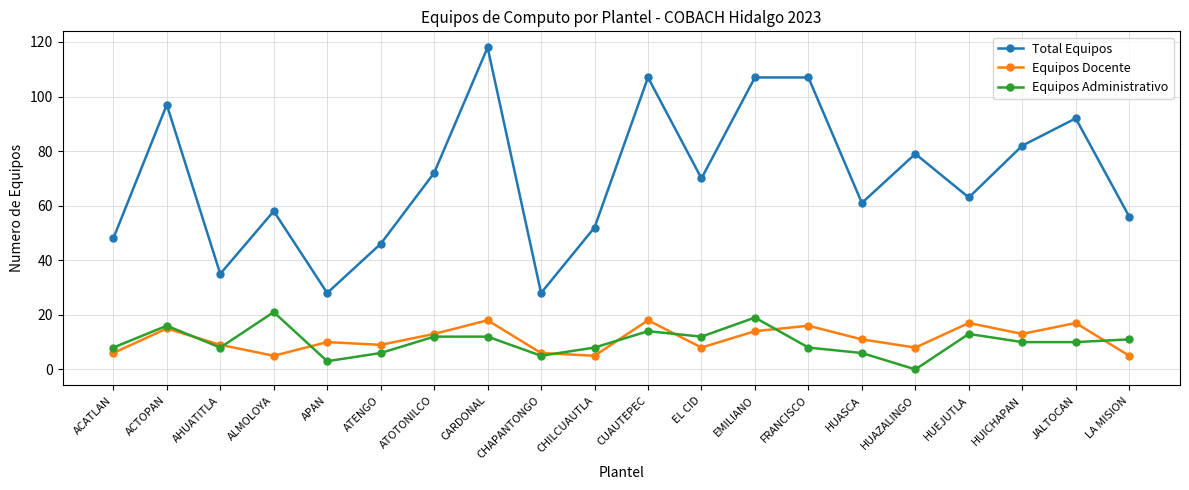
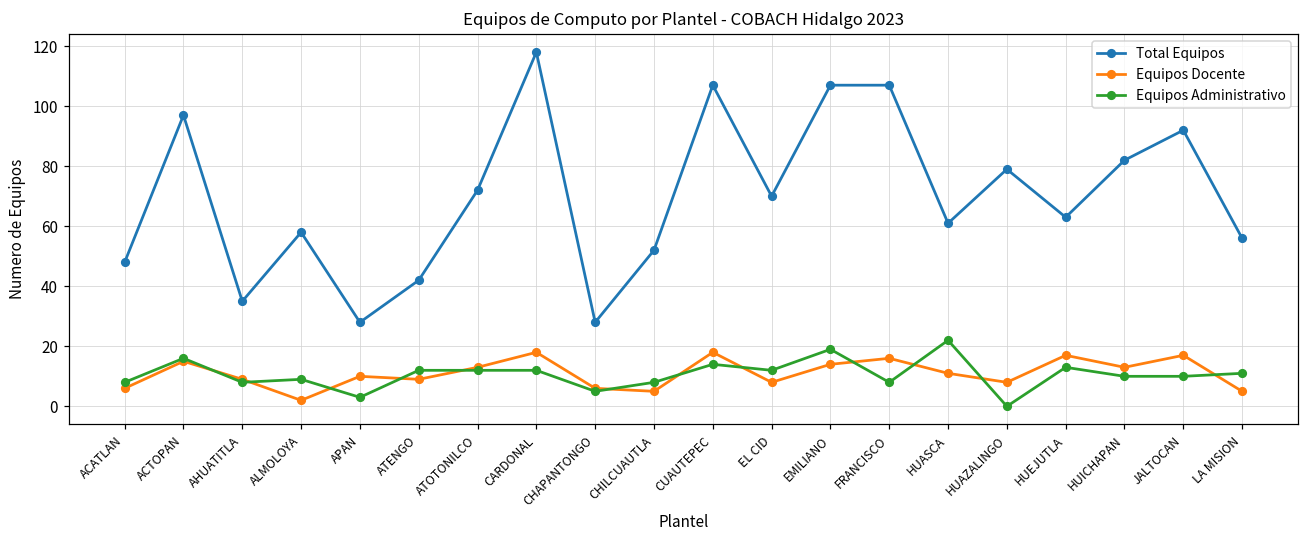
Equipos Docente, ALMOLOYA: 5 -> 2
Equipos Administrativo, ALMOLOYA: 21 -> 9
Total Equipos, ATENGO: 46 -> 42
Equipos Administrativo, ATENGO: 6 -> 12
Equipos Administrativo, HUASCA: 6 -> 22
